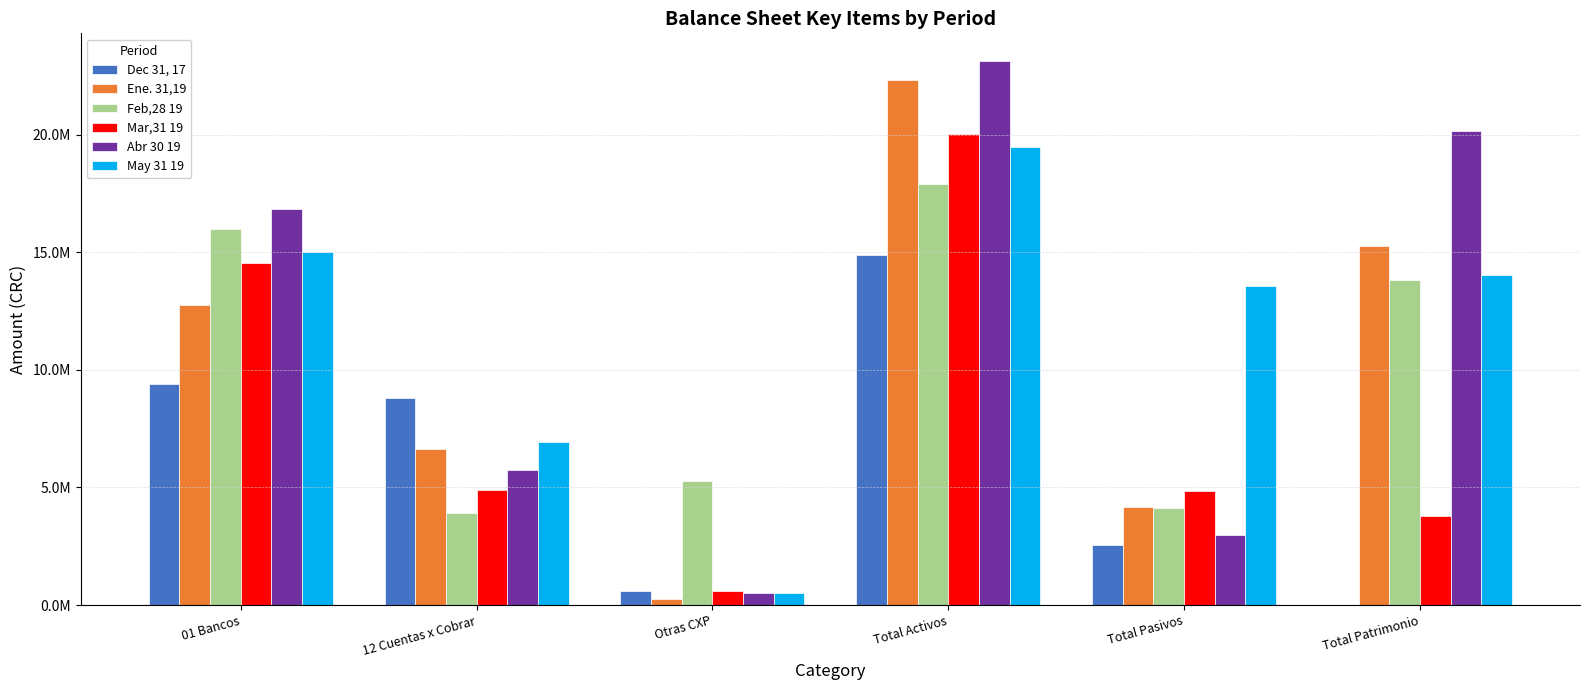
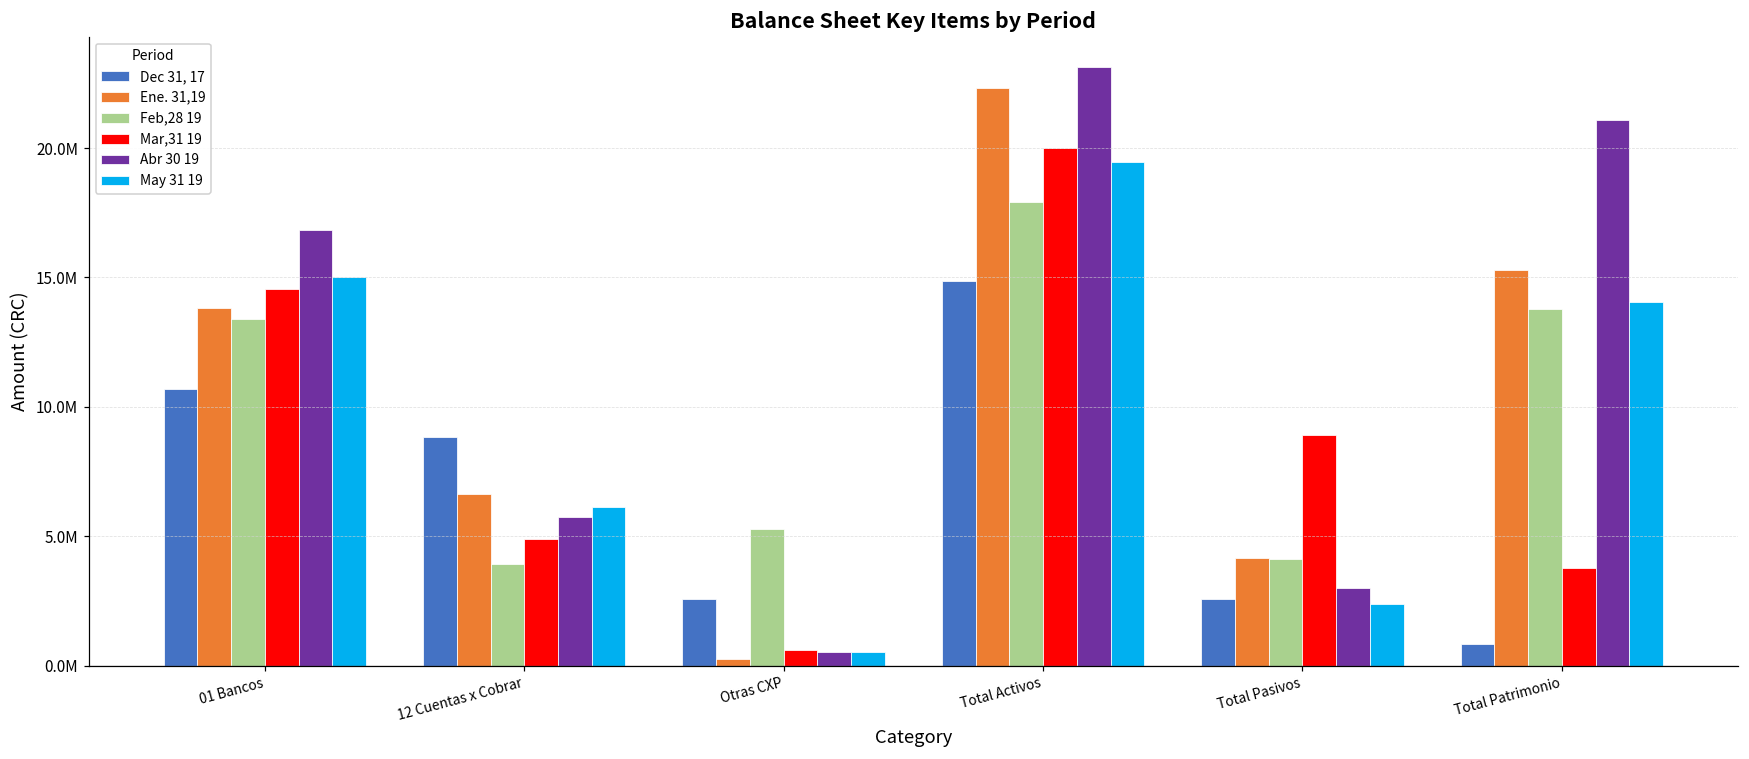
Dec 31, 17, 01 Bancos: 9400000 -> 10700000
Ene. 31,19, 01 Bancos: 12800000 -> 13800000
Feb,28 19, 01 Bancos: 16000000 -> 13400000
May 31 19, 12 Cuentas x Cobrar: 6900000 -> 6100000
Dec 31, 17, Otras CXP: 600000 -> 2600000
Mar,31 19, Total Pasivos: 4900000 -> 8900000
May 31 19, Total Pasivos: 13600000 -> 2400000
Dec 31, 17, Total Patrimonio: 0 -> 800000
Abr 30 19, Total Patrimonio: 20200000 -> 21100000
